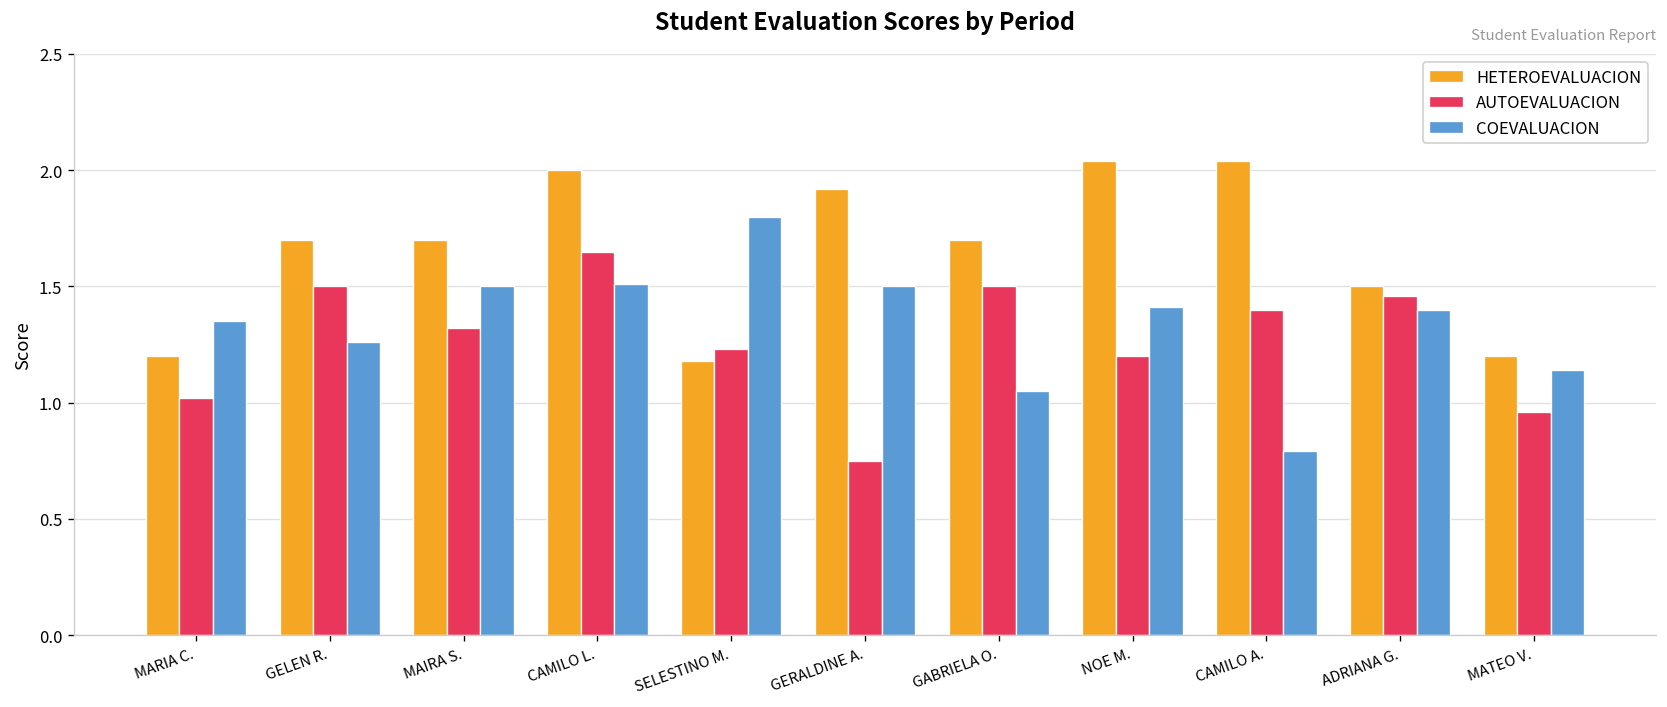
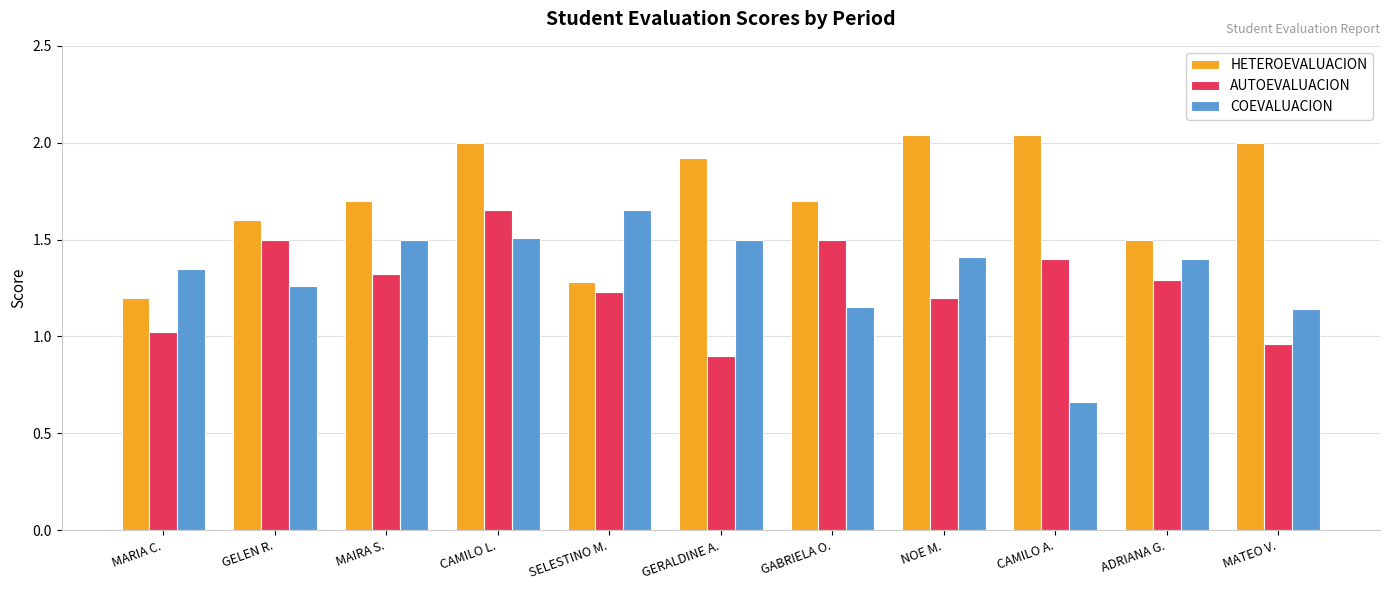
HETEROEVALUACION, GELEN R.: 1.7 -> 1.6
HETEROEVALUACION, SELESTINO M.: 1.18 -> 1.28
COEVALUACION, SELESTINO M.: 1.80 -> 1.65
AUTOEVALUACION, GERALDINE A.: 0.75 -> 0.90
COEVALUACION, GABRIELA O.: 1.05 -> 1.15
COEVALUACION, CAMILO A.: 0.79 -> 0.66
AUTOEVALUACION, ADRIANA G.: 1.46 -> 1.29
HETEROEVALUACION, MATEO V.: 1.2 -> 2.0
